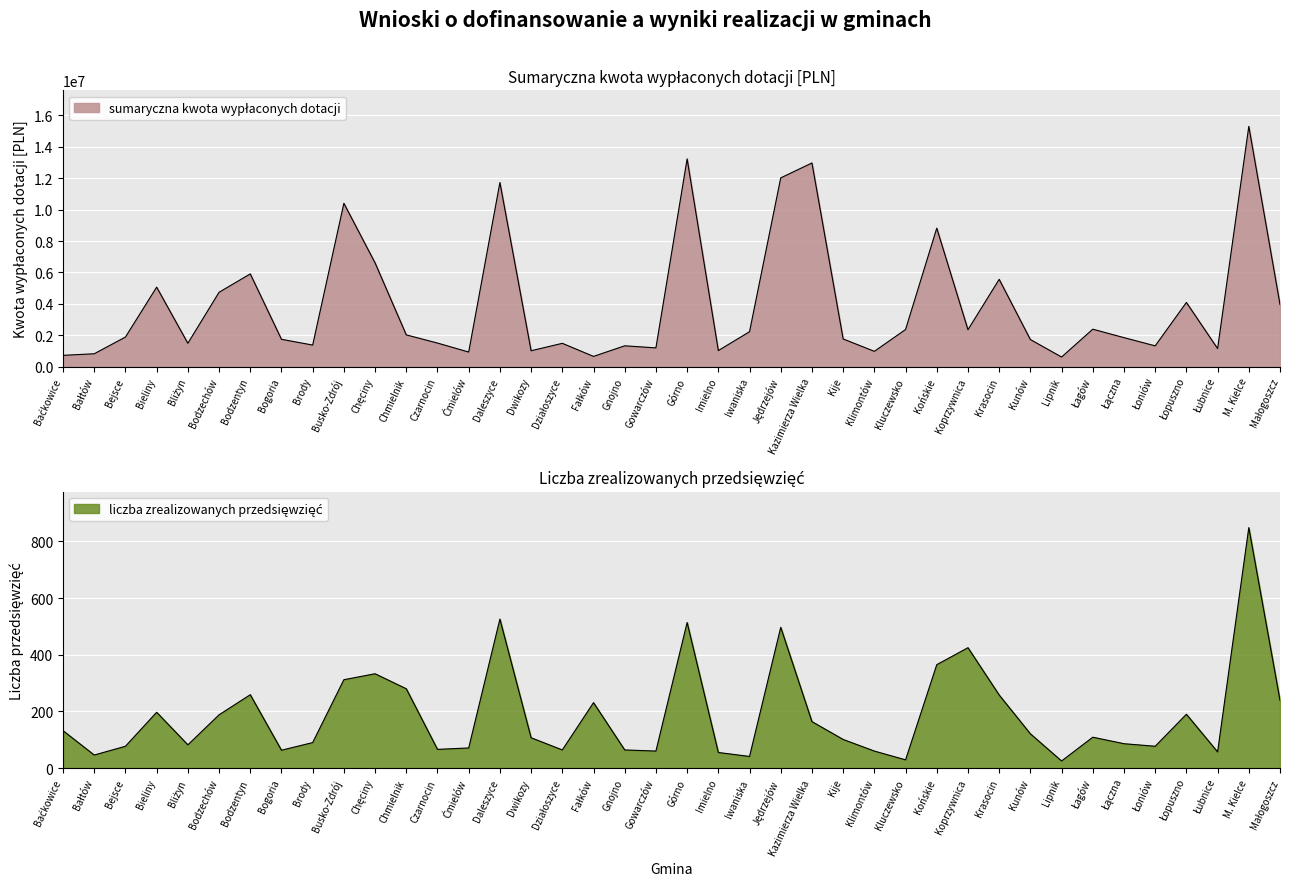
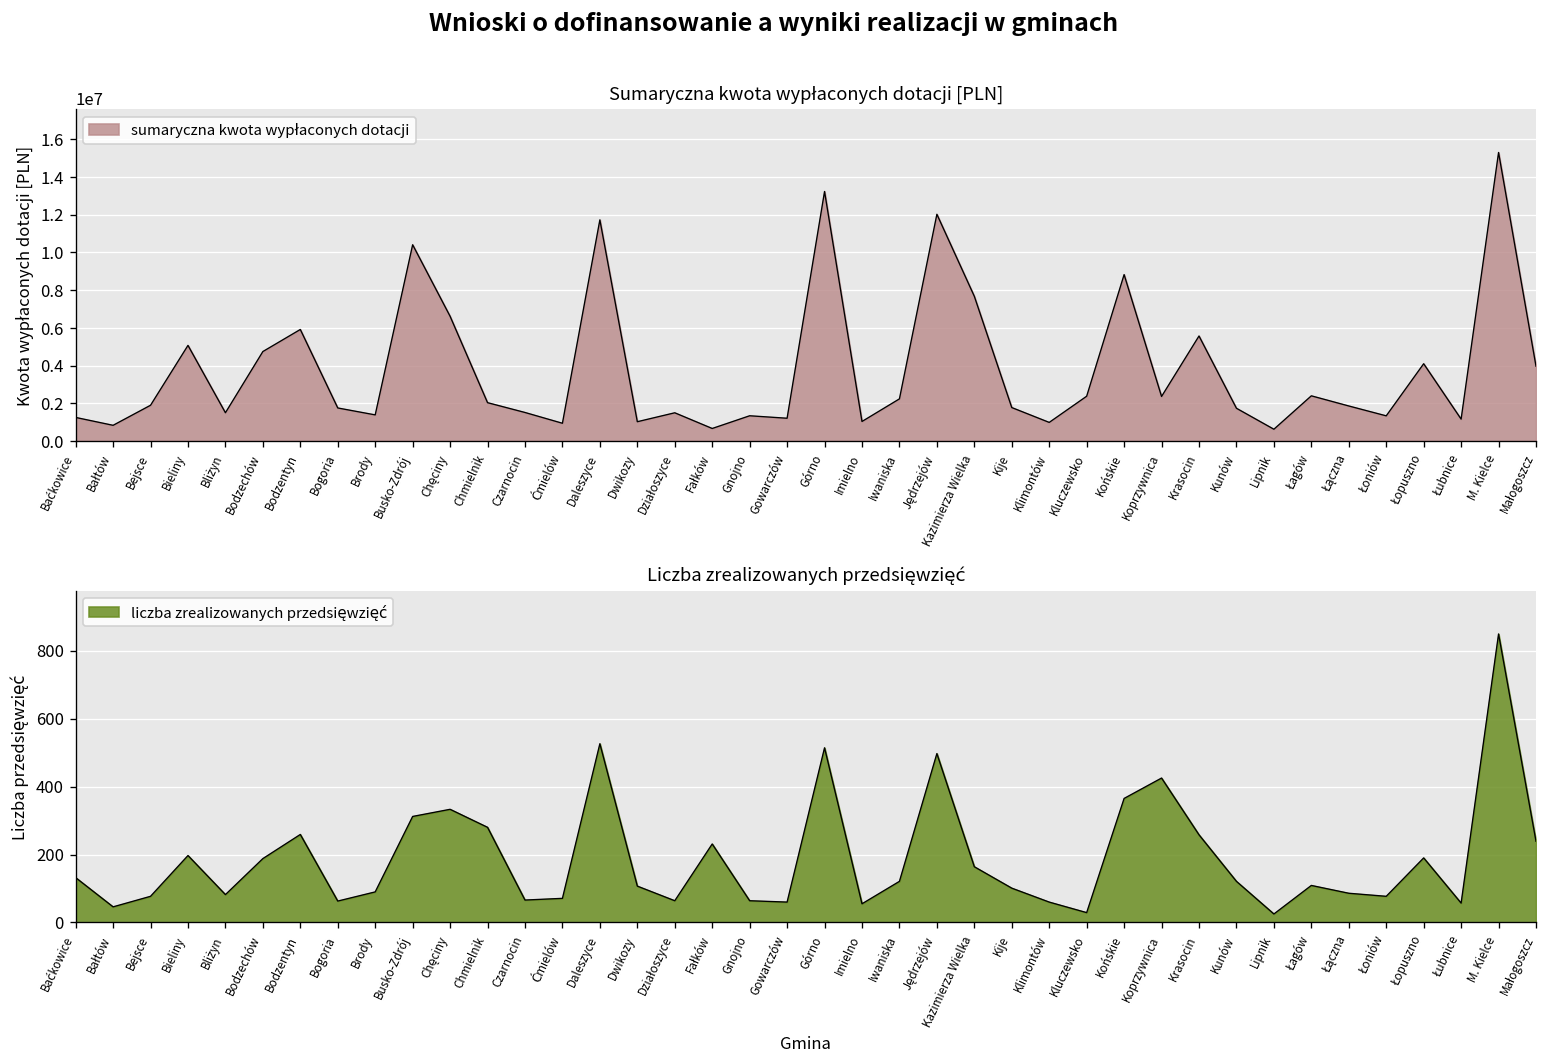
Sumaryczna kwota wypłaconych dotacji [PLN], Baćkowice: 700000 -> 1300000
Sumaryczna kwota wypłaconych dotacji [PLN], Kazimierza Wielka: 13000000 -> 7700000
Liczba zrealizowanych przedsięwzięć, Iwaniska: 40 -> 120
